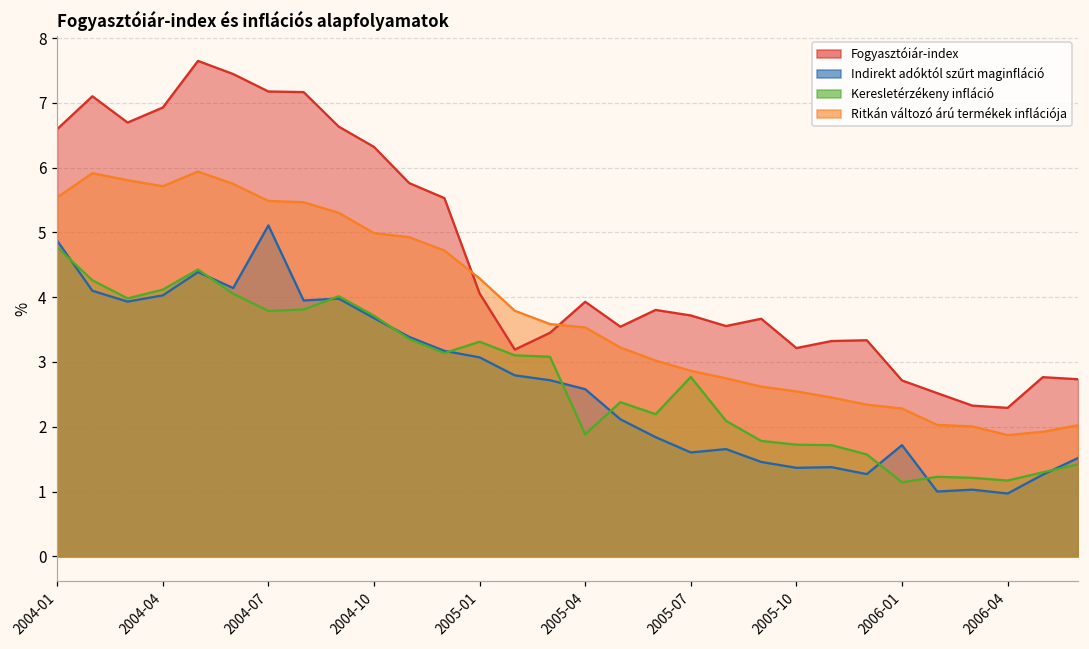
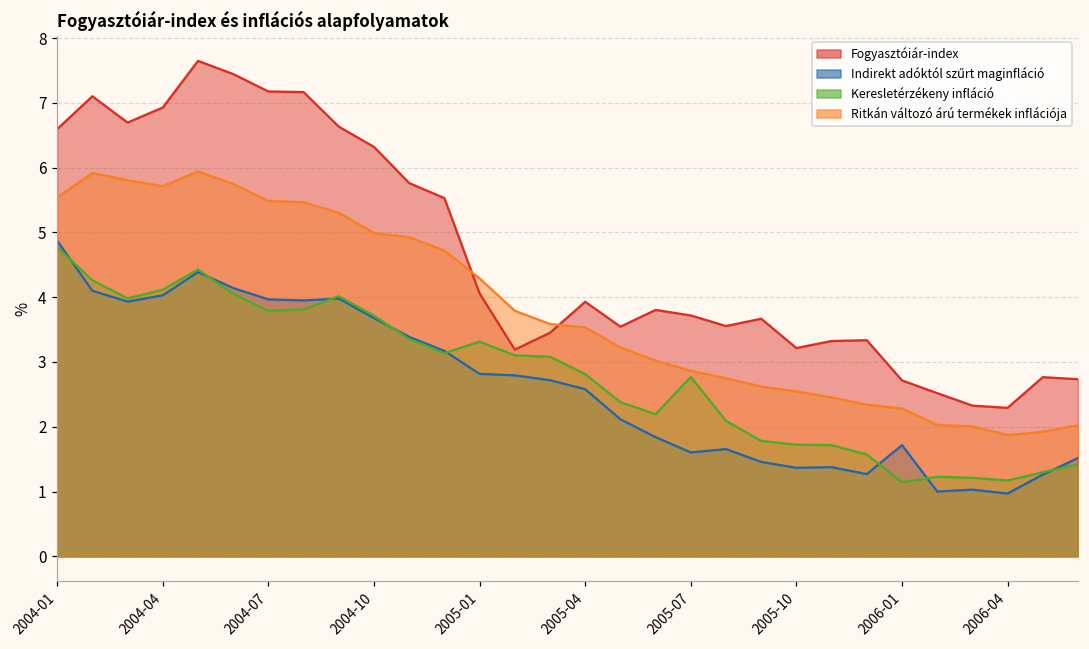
Indirekt adóktól szűrt maginfláció, 2004-07: 5.1 -> 4.0
Indirekt adóktól szűrt maginfláció, 2005-01: 3.1 -> 2.8
Keresletérzékeny infláció, 2005-04: 1.9 -> 2.8
